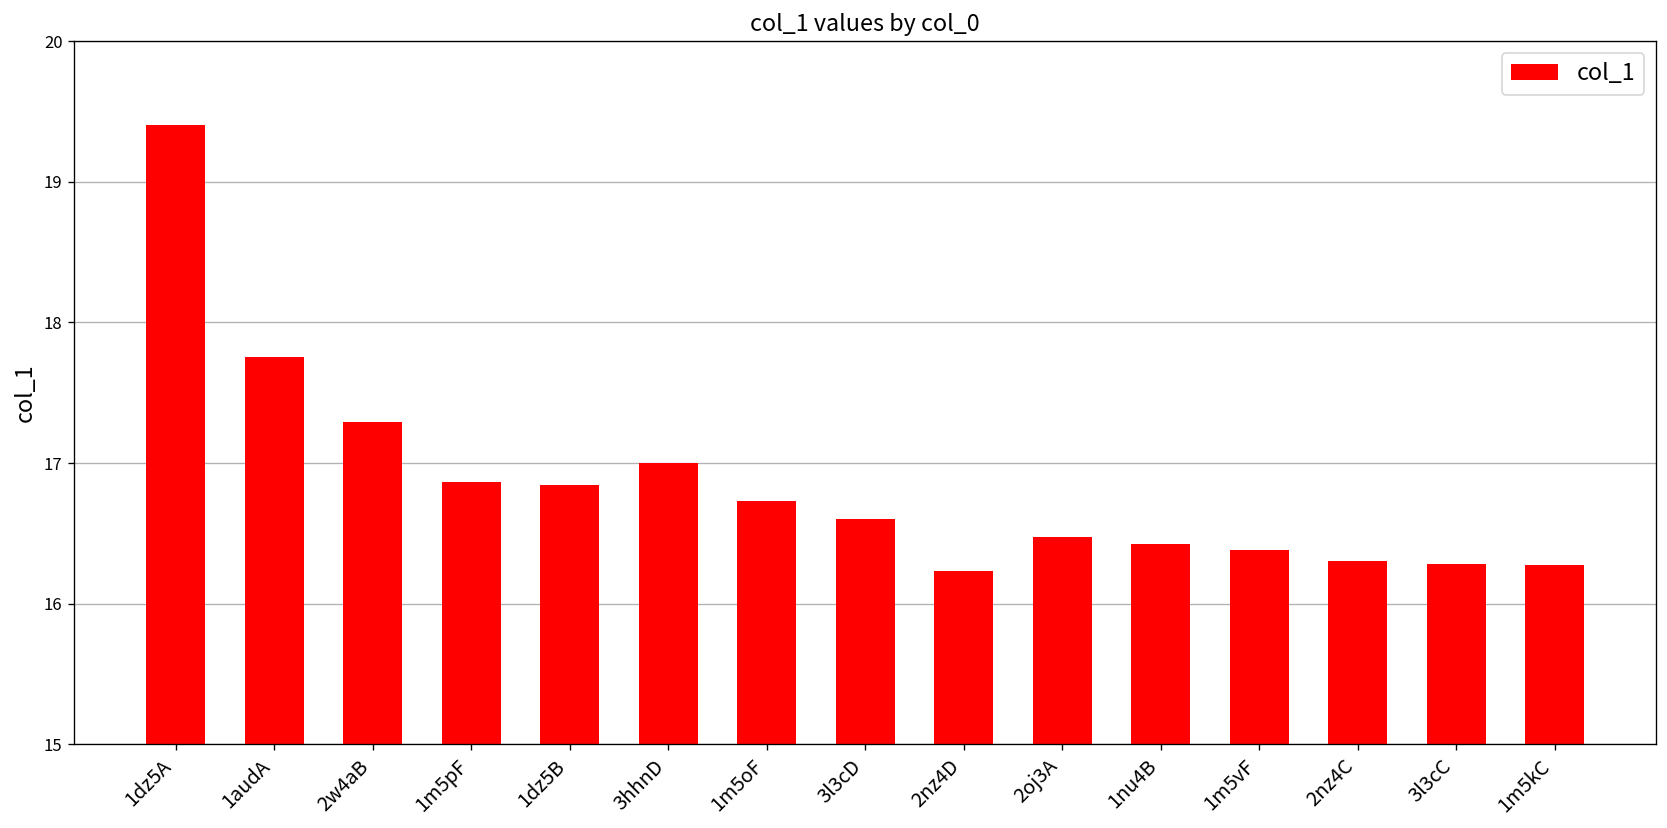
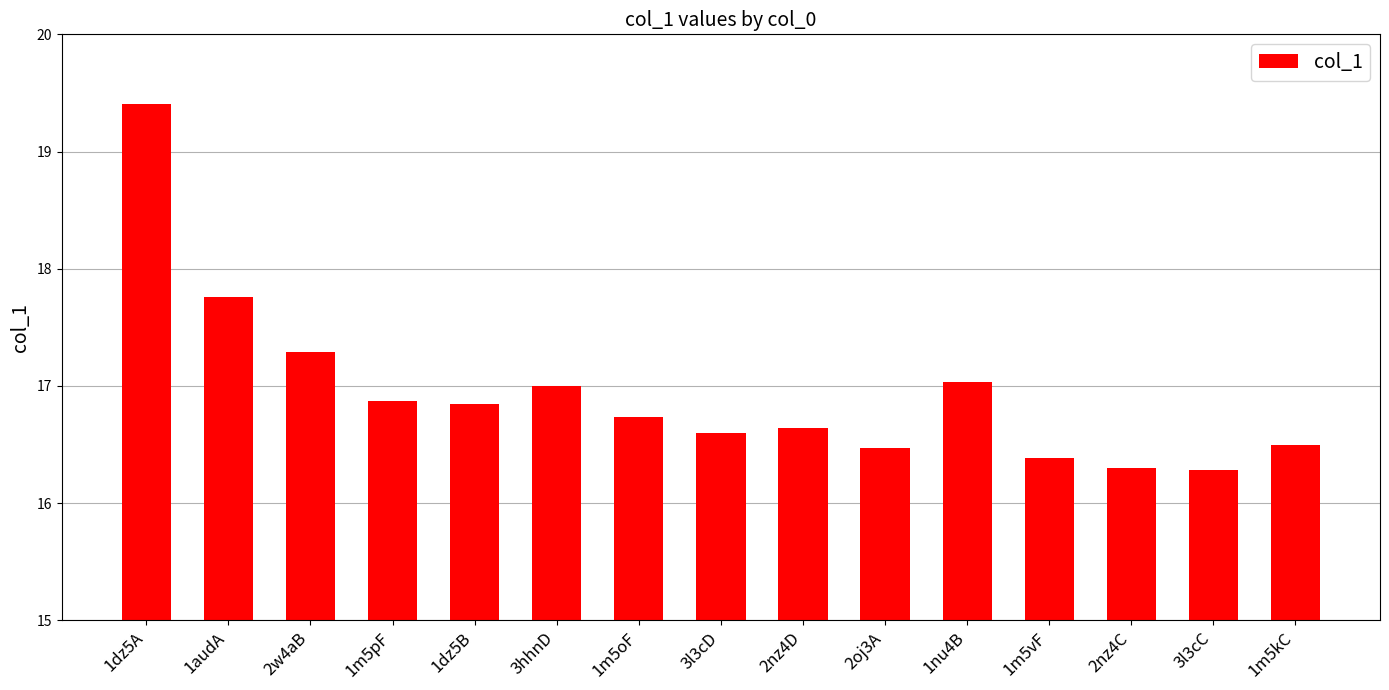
2nz4D: 16.23 -> 16.64
1nu4B: 16.42 -> 17.03
1m5kC: 16.28 -> 16.50
